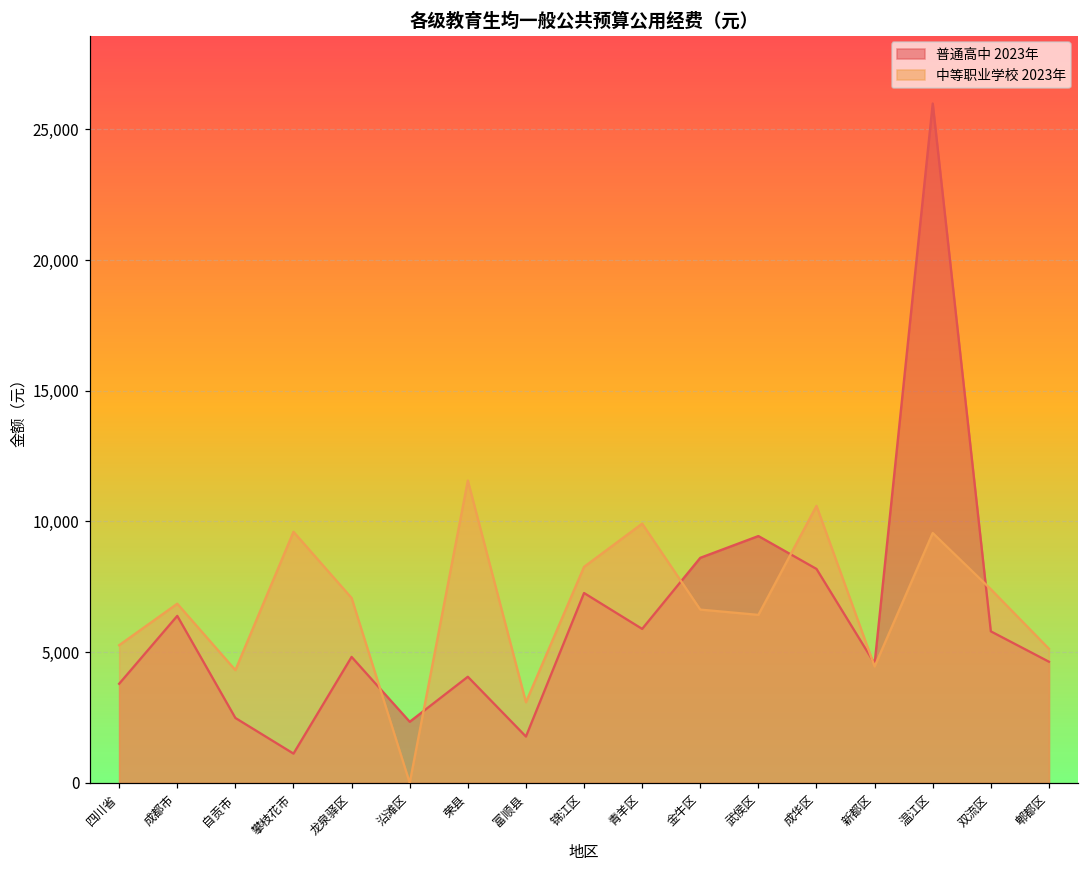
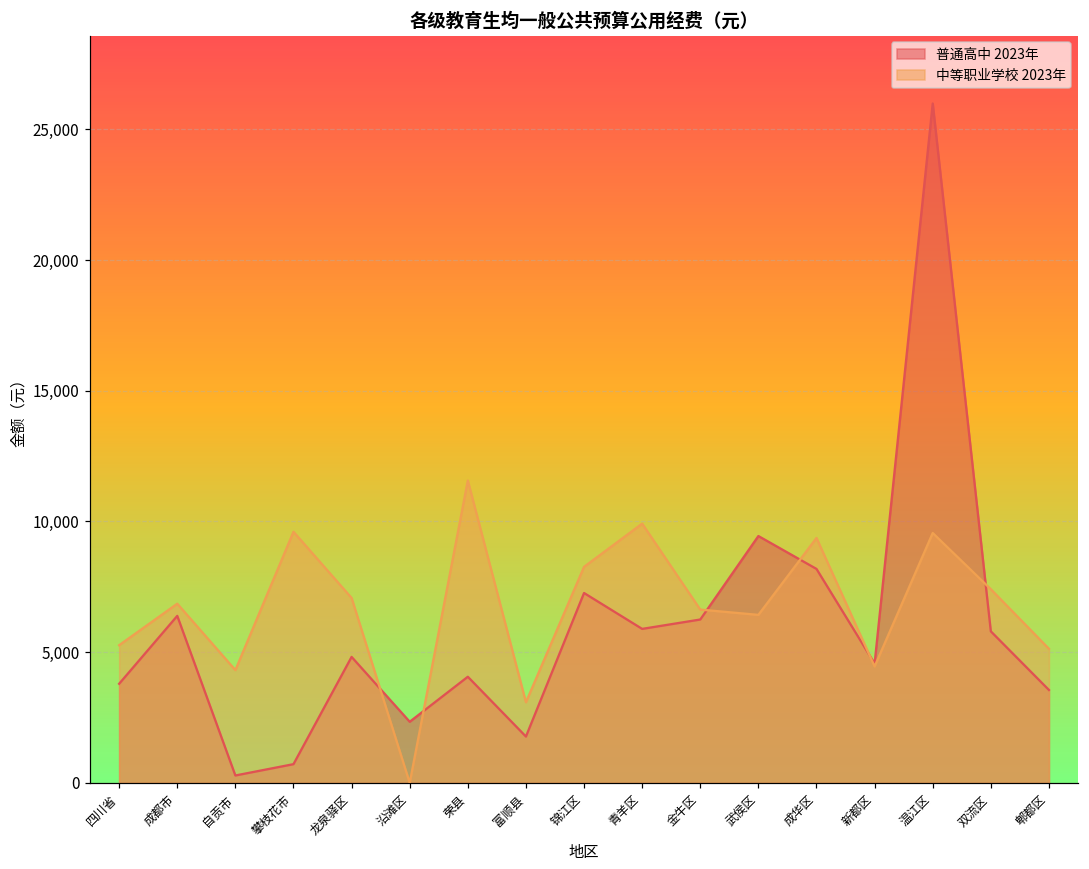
普通高中 2023年, 自贡市: 2,500 -> 300
普通高中 2023年, 攀枝花市: 1,100 -> 700
普通高中 2023年, 金牛区: 8,600 -> 6,200
中等职业学校 2023年, 成华区: 10,600 -> 9,400
普通高中 2023年, 郫都区: 4,600 -> 3,600
